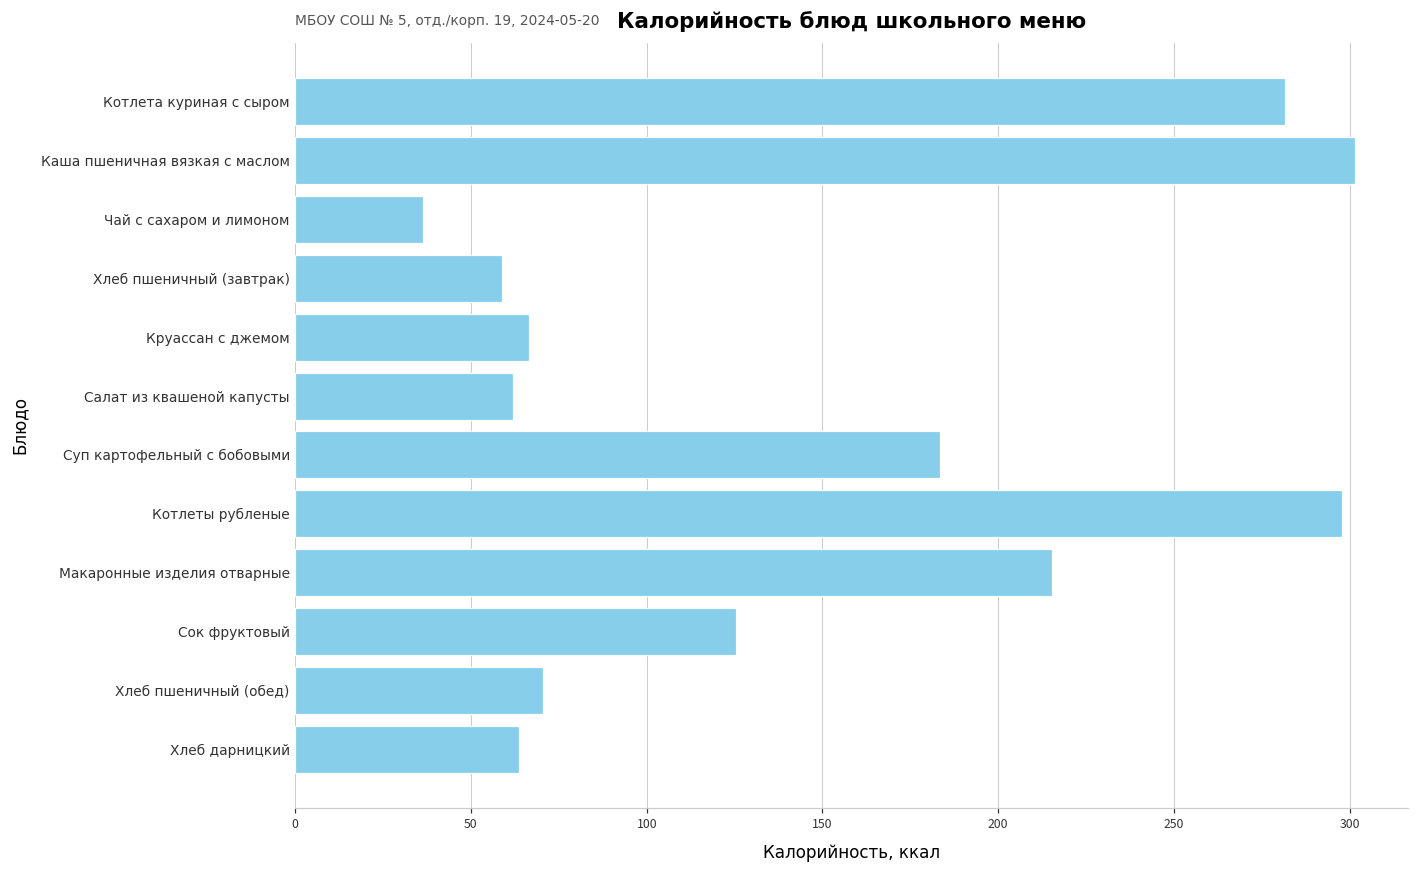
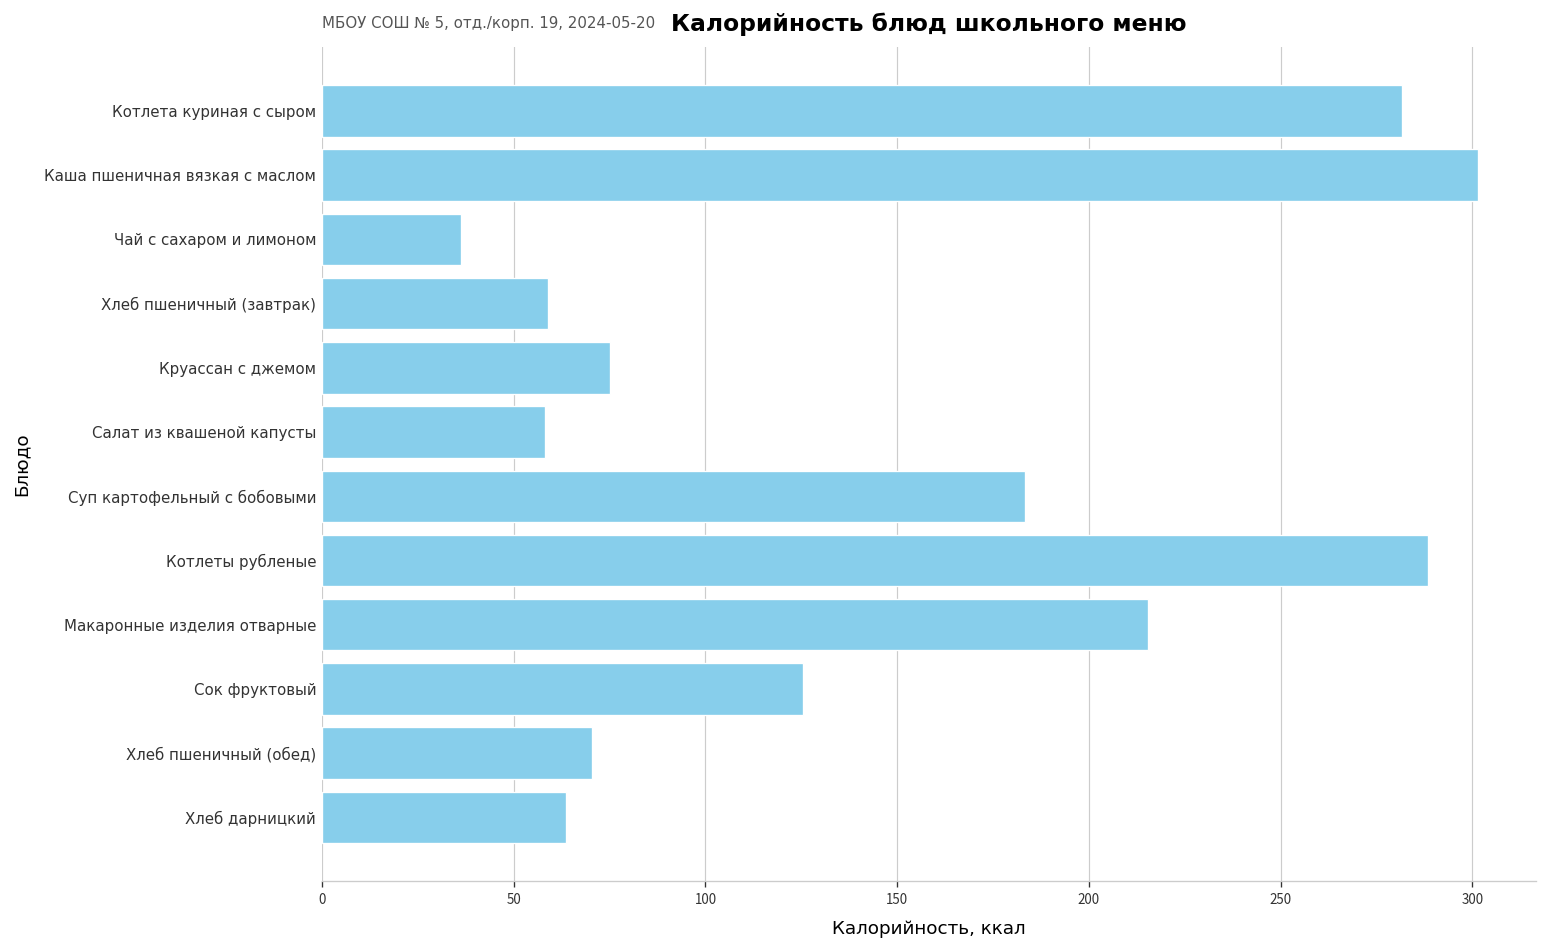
Круассан с джемом: 67 -> 75
Салат из квашеной капусты: 62 -> 58
Котлеты рубленые: 298 -> 288
